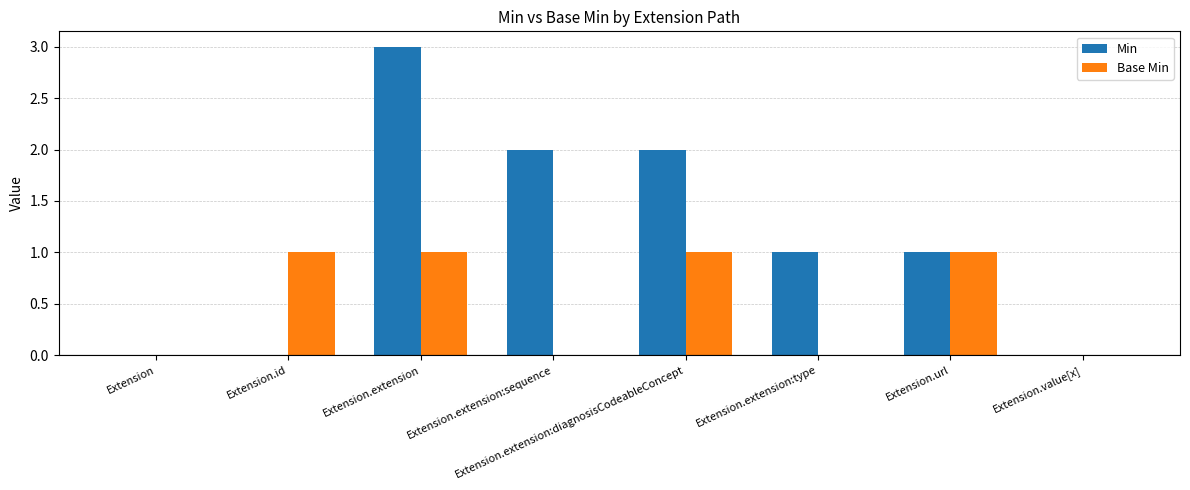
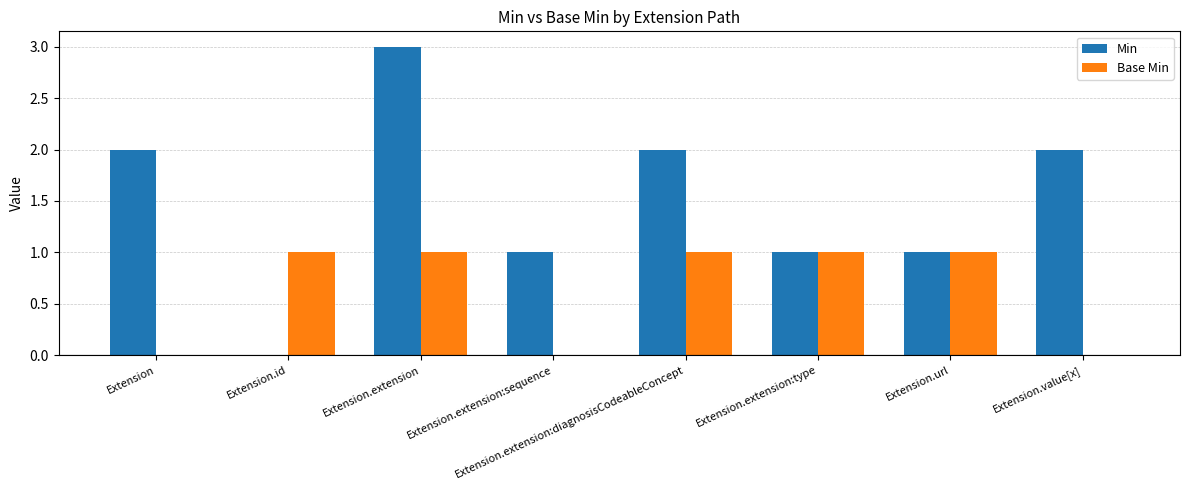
Min, Extension: 0 -> 2
Min, Extension.extension:sequence: 2 -> 1
Base Min, Extension.extension:type: 0 -> 1
Min, Extension.value[x]: 0 -> 2
